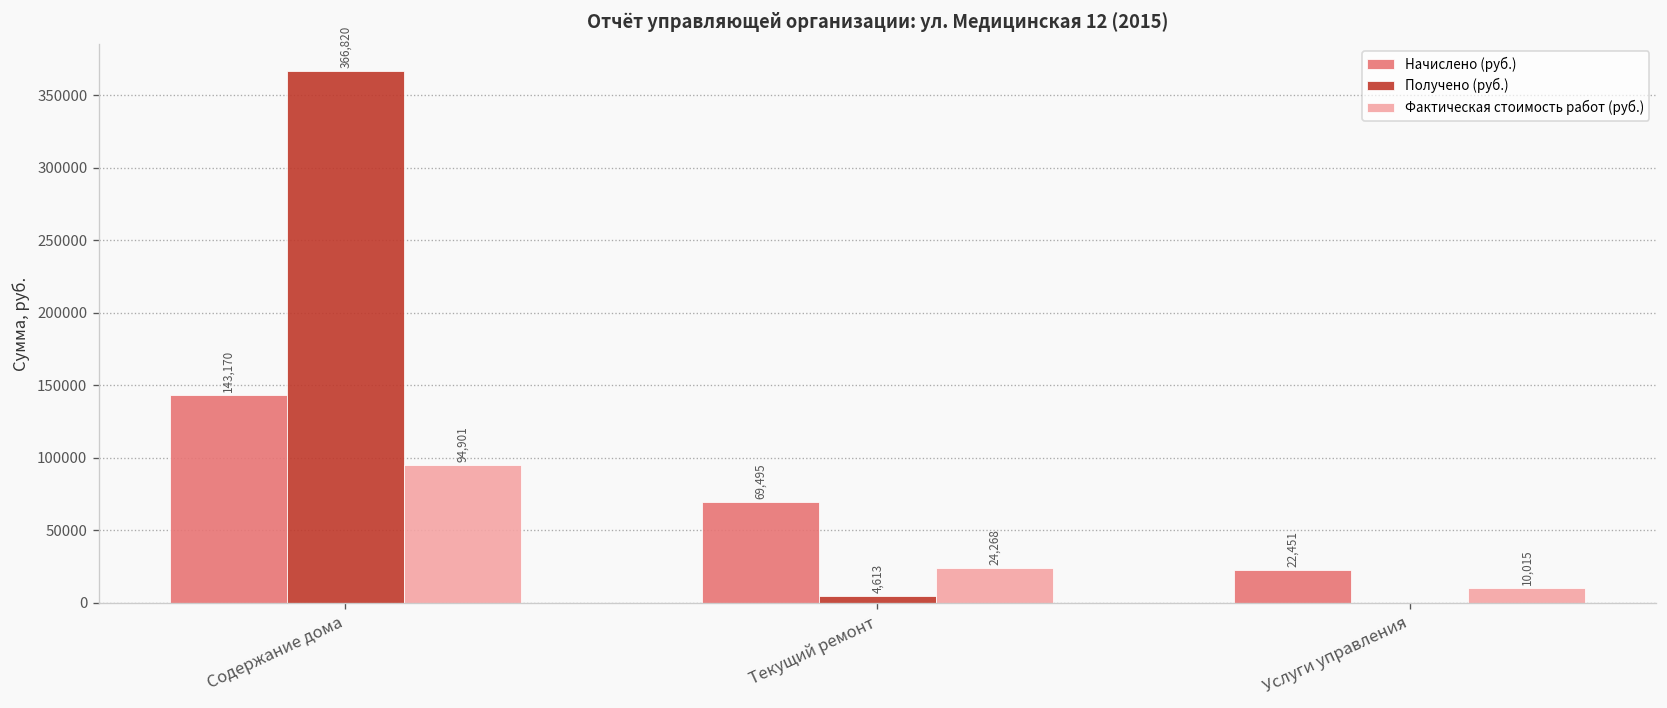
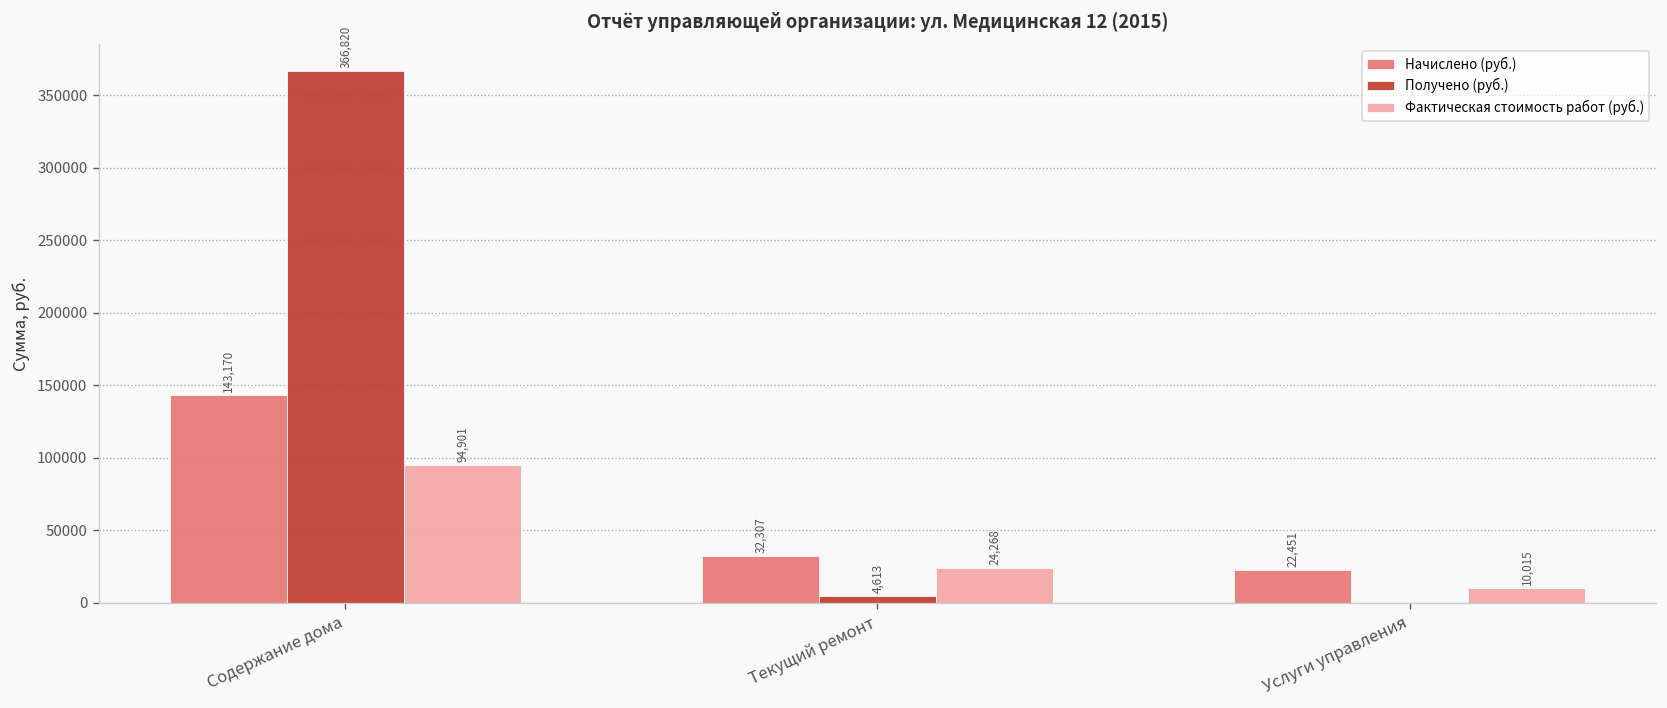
Начислено (руб.), Текущий ремонт: 69,495 -> 32,307
